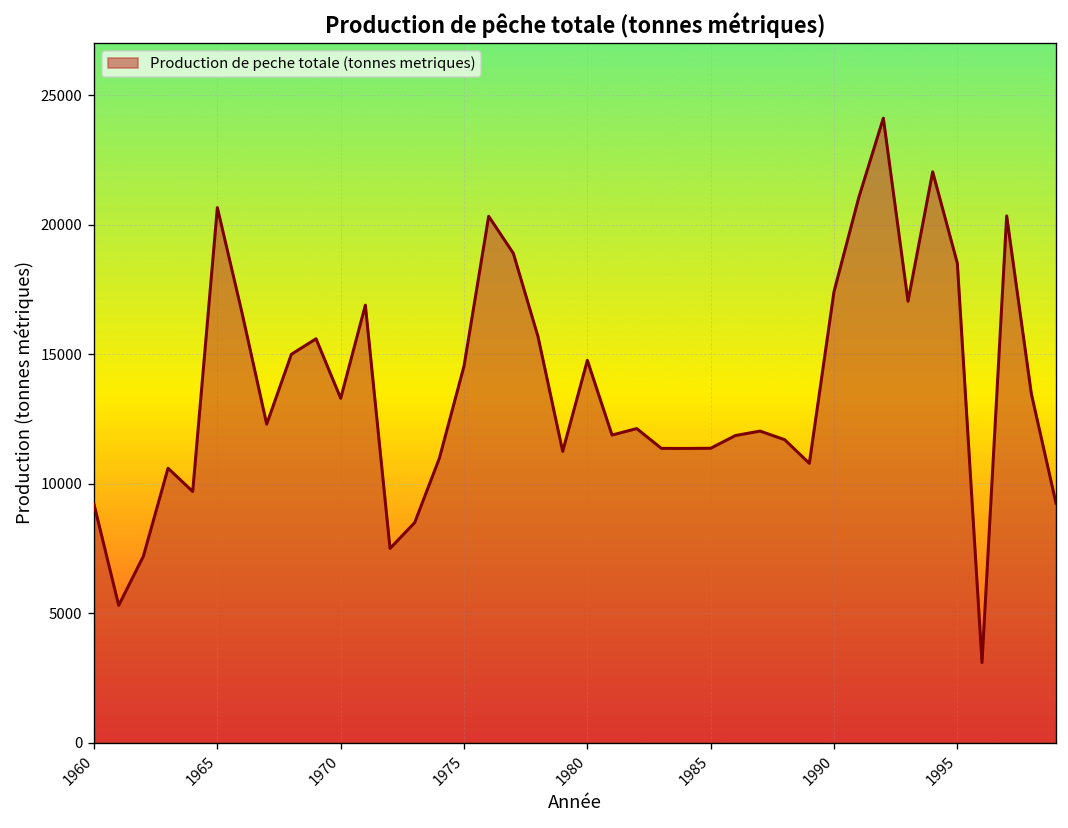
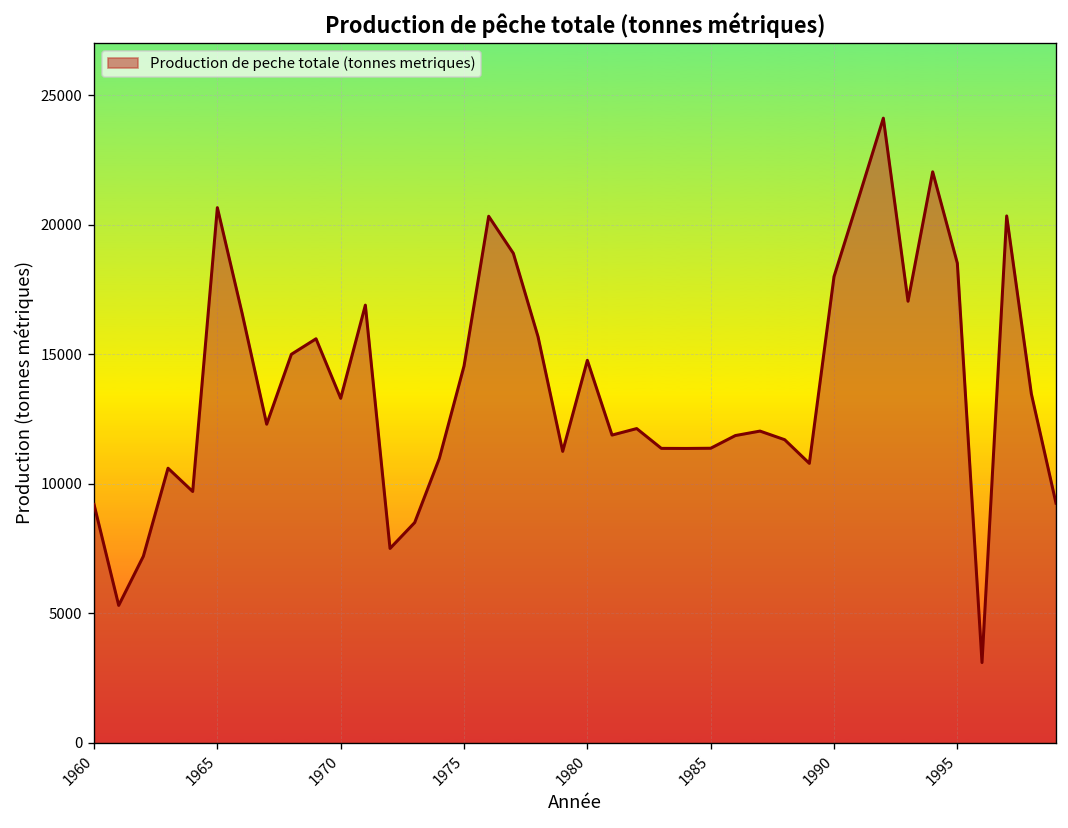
1990: 17400 -> 18000
